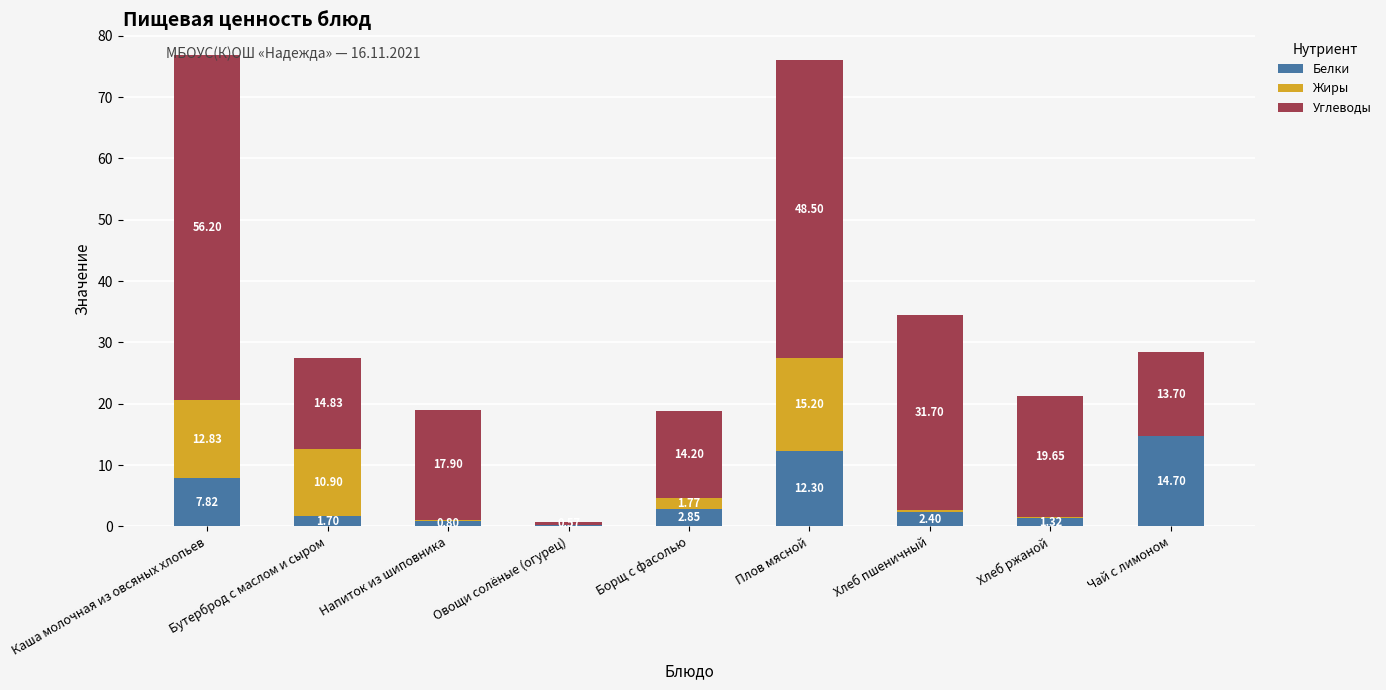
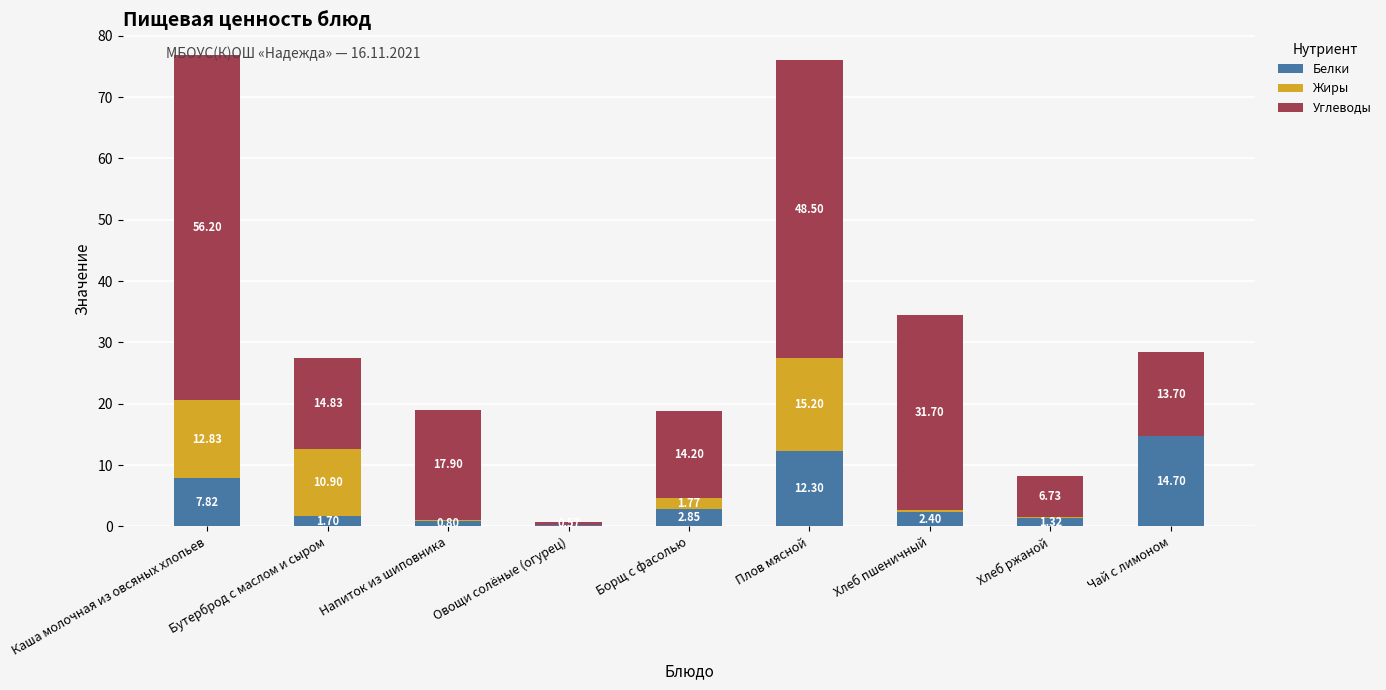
Углеводы, Хлеб ржаной: 19.65 -> 6.73
